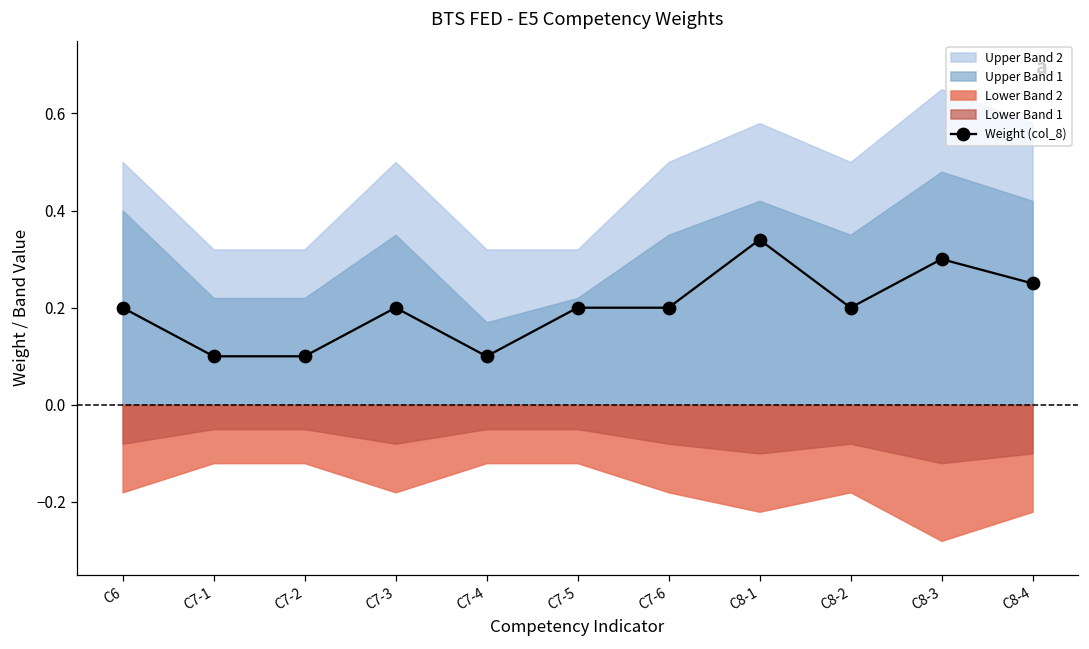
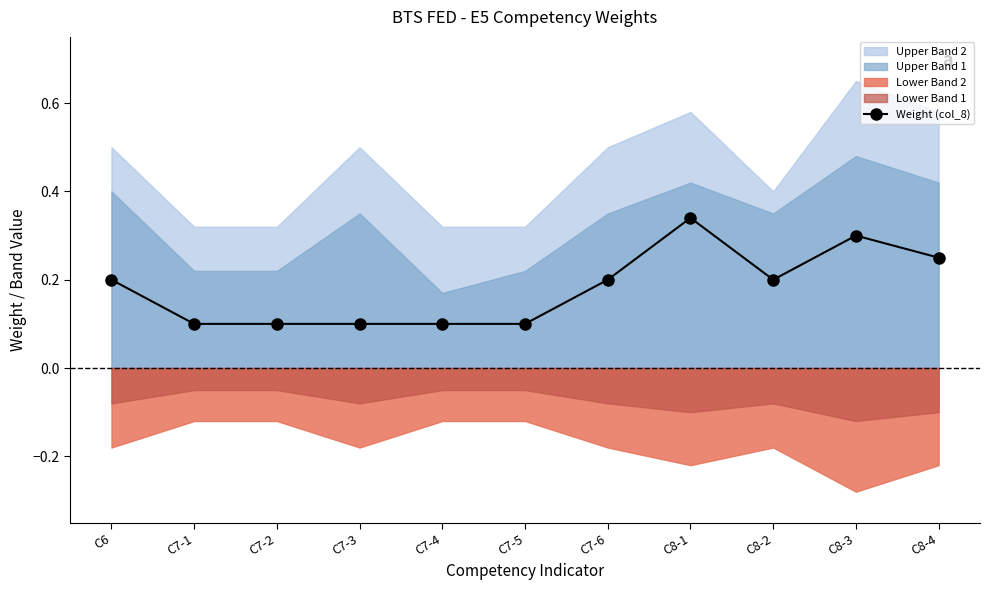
Weight (col_8), C7-3: 0.2 -> 0.1
Weight (col_8), C7-5: 0.2 -> 0.1
Upper Band 2, C8-2: 0.5 -> 0.4
